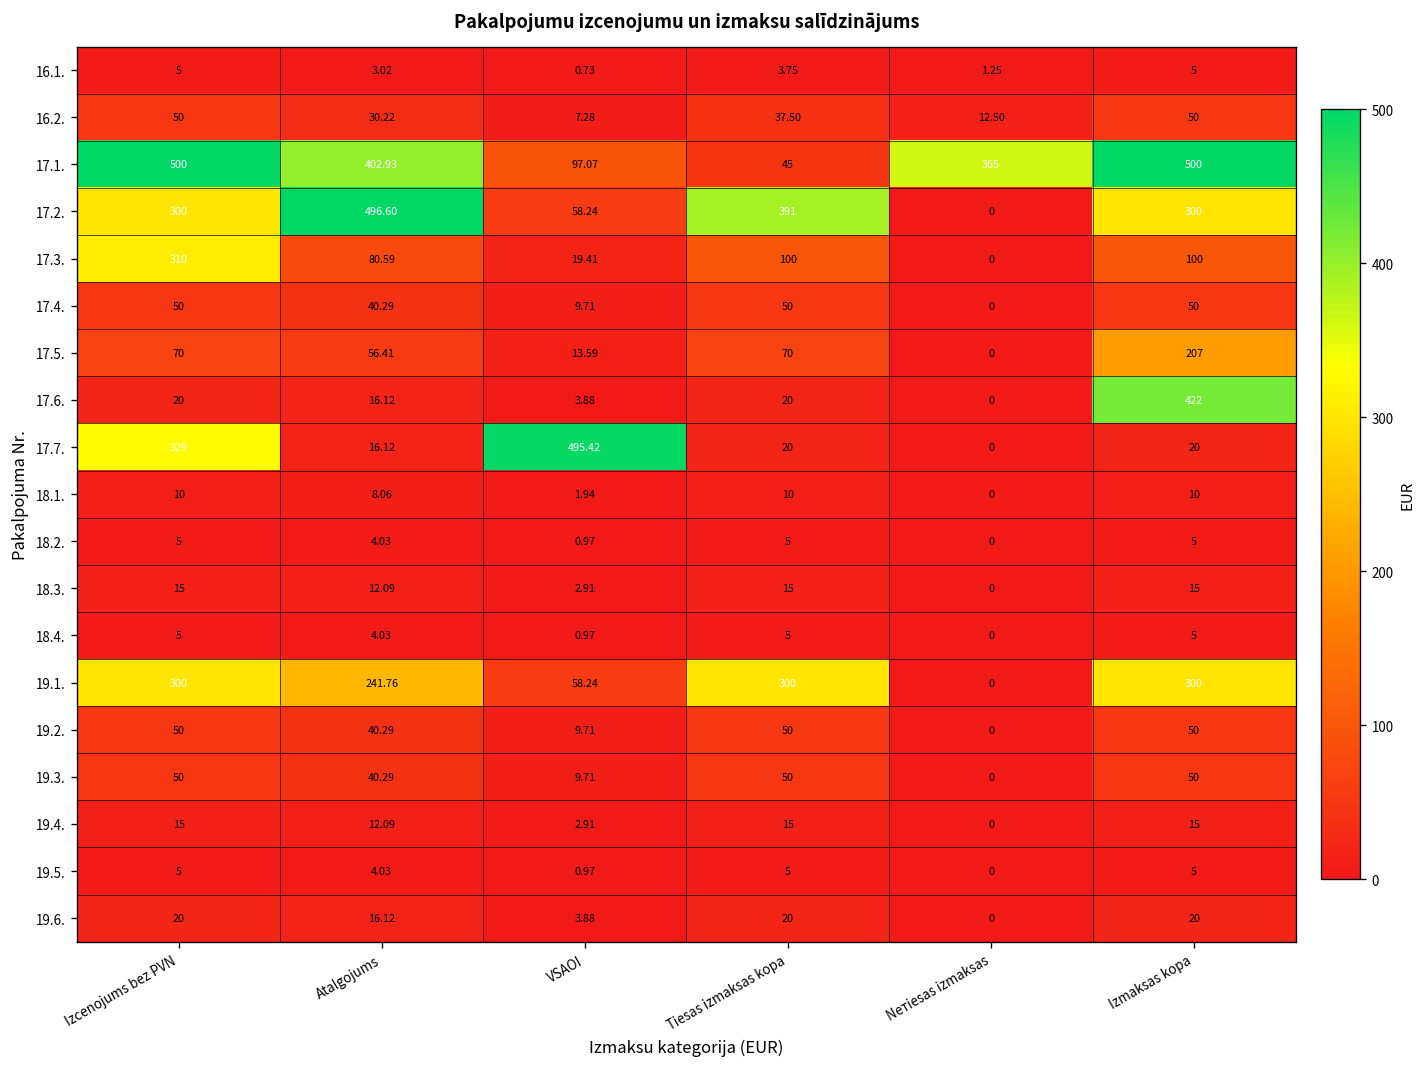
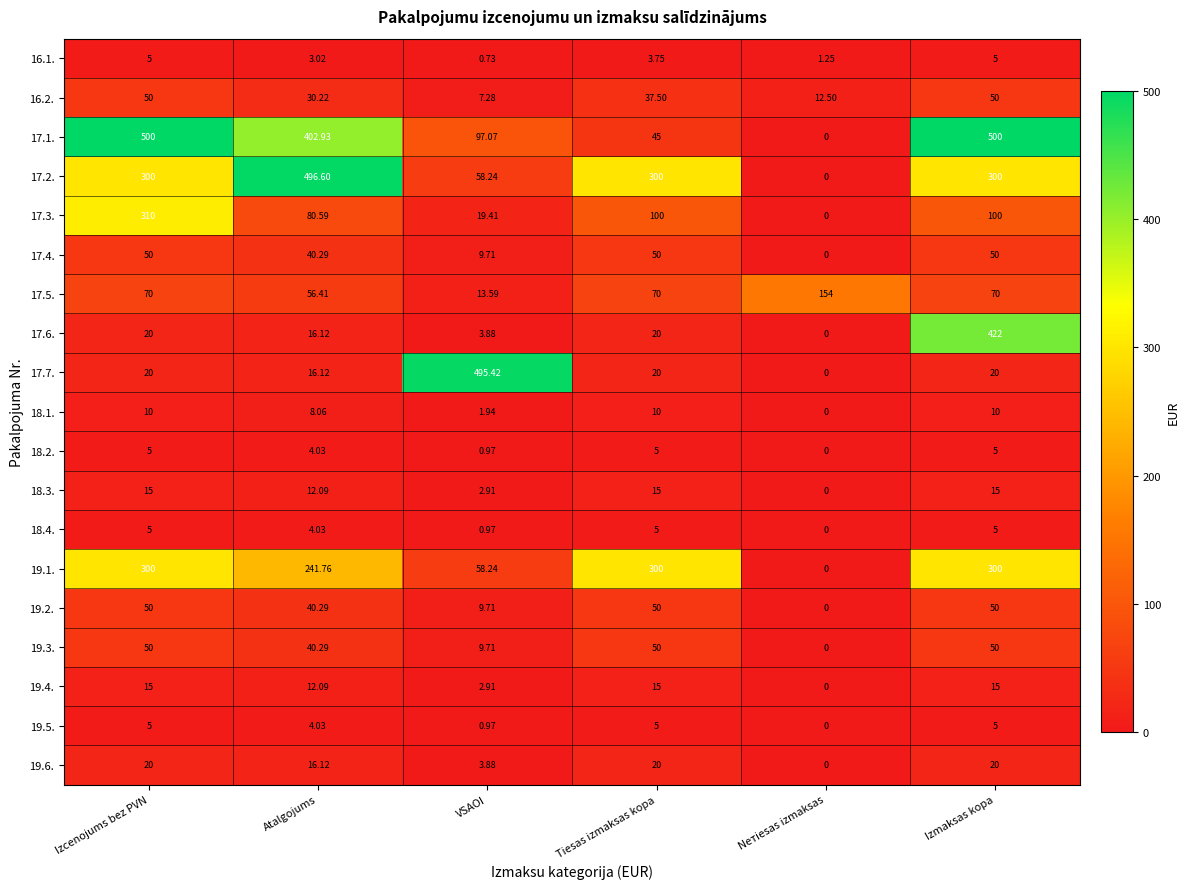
17.1., Nетiesas izmaksas: 365 -> 0
17.2., Tiesas izmaksas kopa: 391 -> 300
17.5., Nетiesas izmaksas: 0 -> 154
17.5., Izmaksas kopa: 207 -> 70
17.7., Izcenojums bez PVN: 329 -> 20
